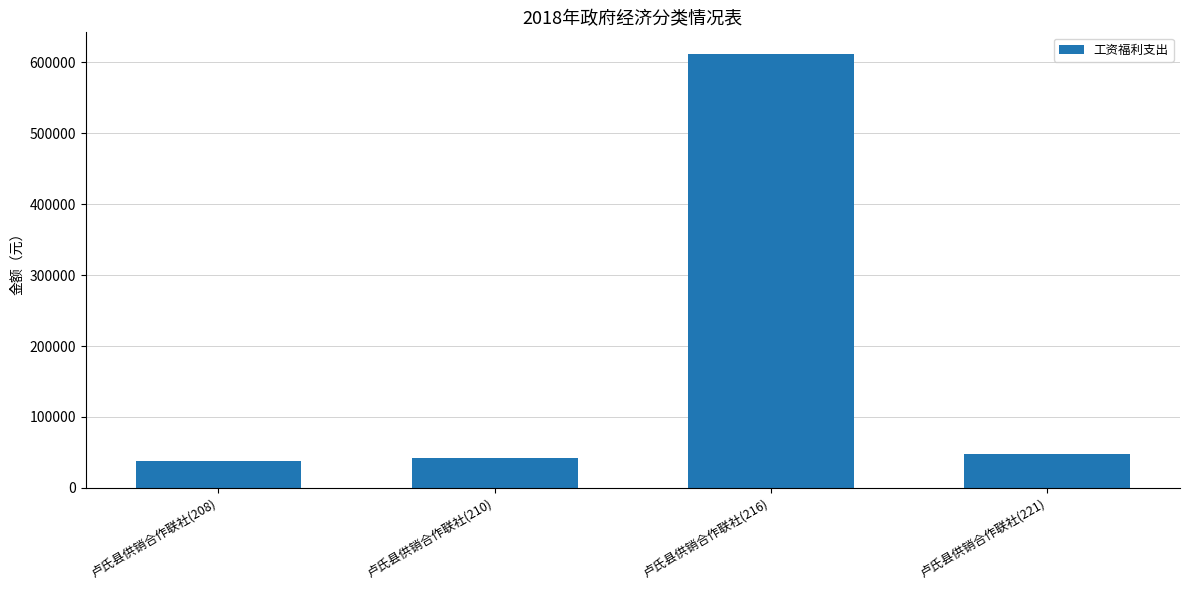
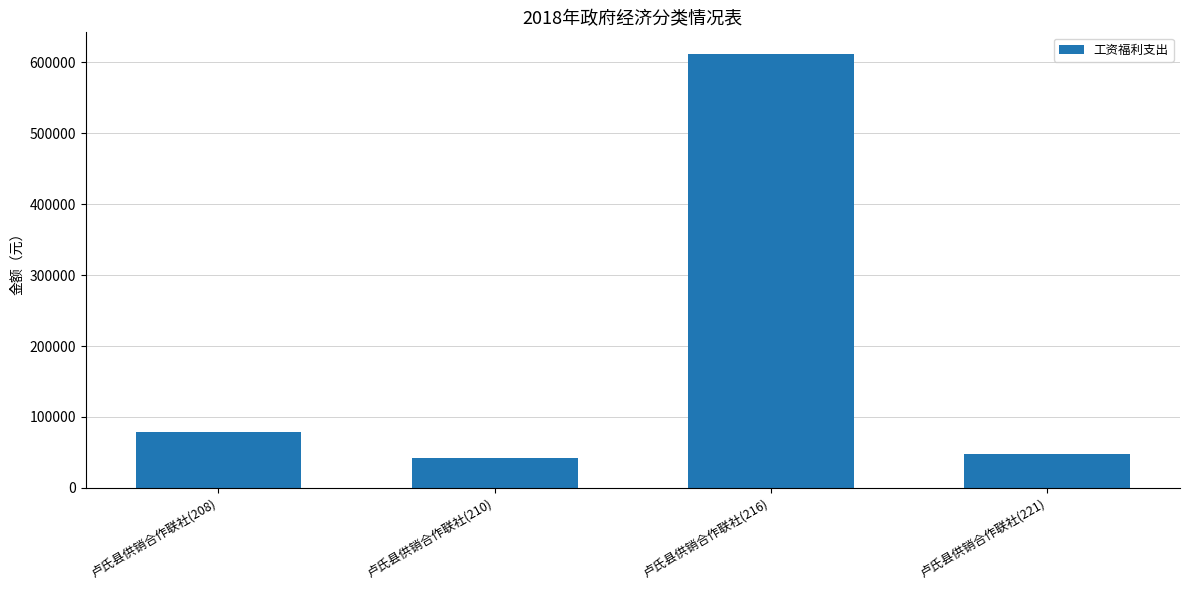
卢氏县供销合作联社(208): 40000 -> 80000
